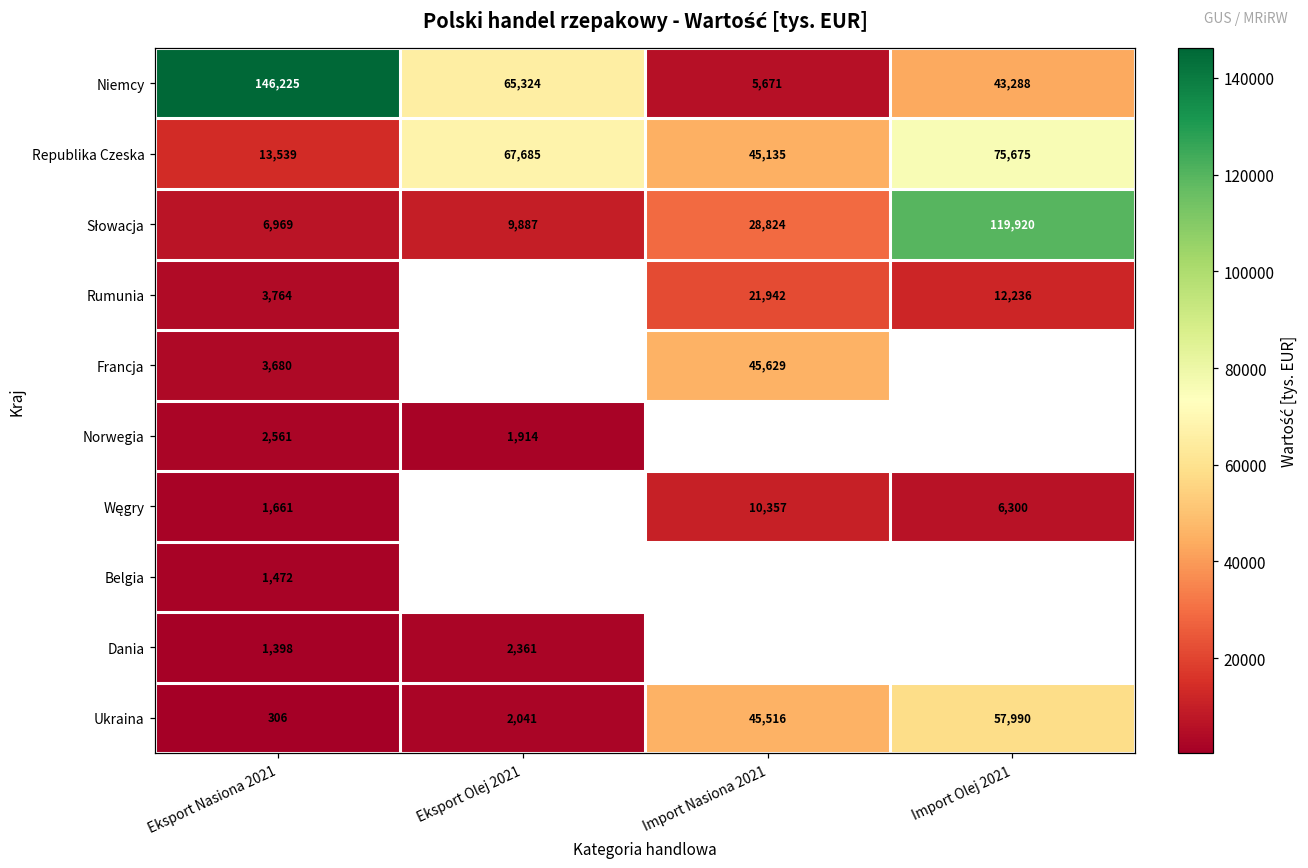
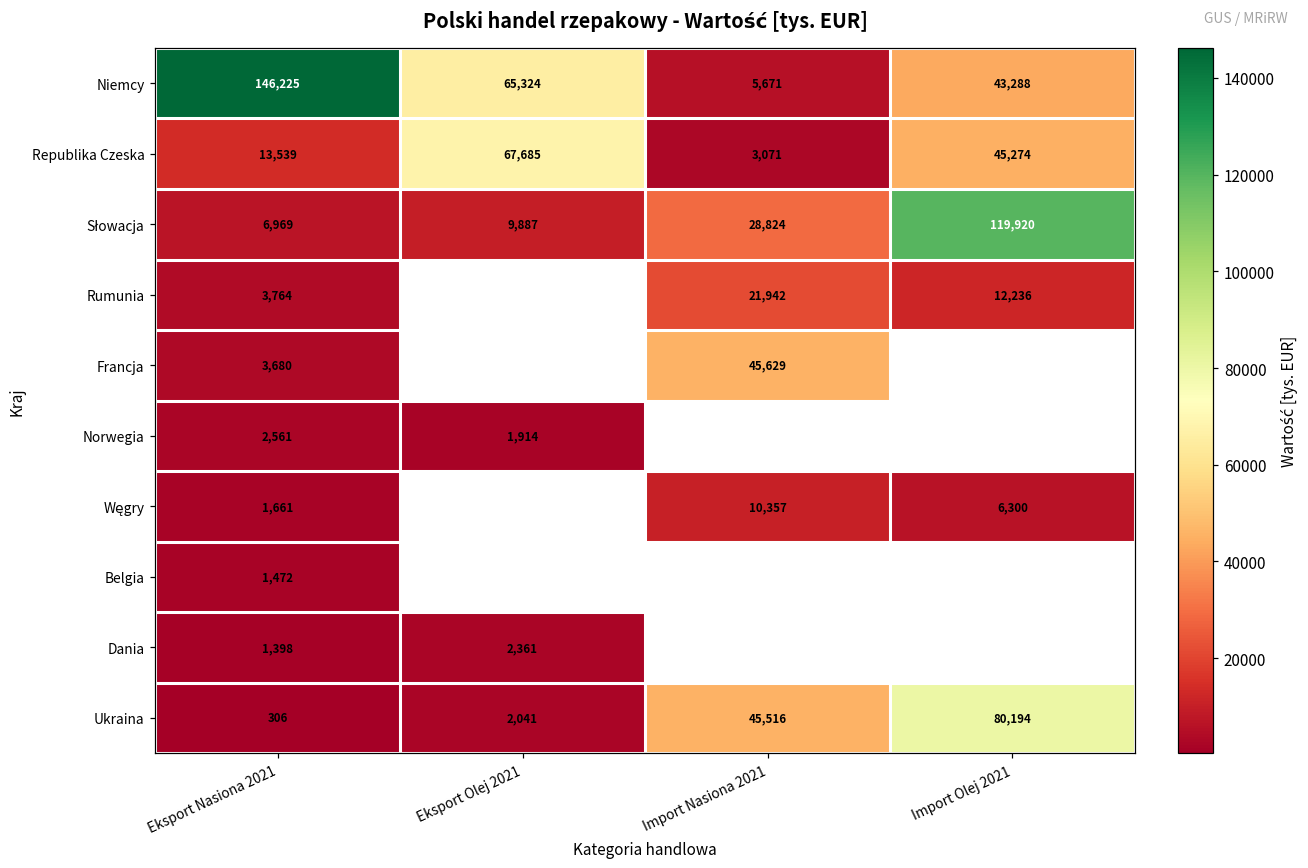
Republika Czeska, Import Nasiona 2021: 45,135 -> 3,071
Republika Czeska, Import Olej 2021: 75,675 -> 45,274
Ukraina, Import Olej 2021: 57,990 -> 80,194
